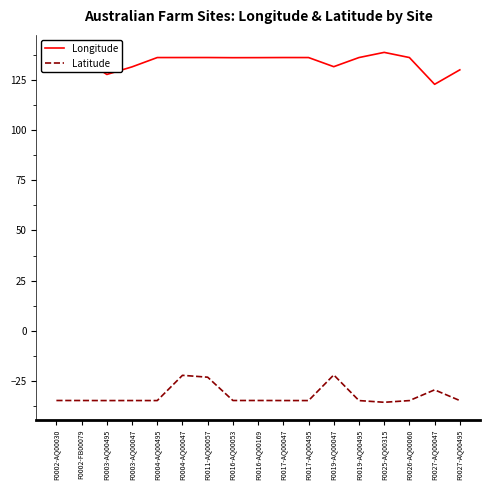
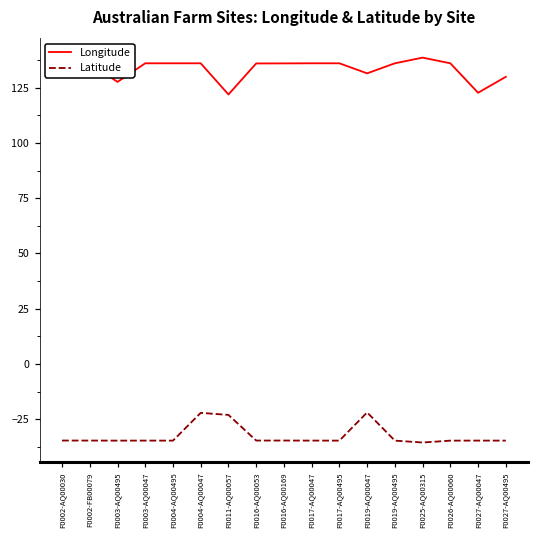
Longitude, F0003-AQ00047: 131 -> 136
Longitude, F0011-AQ00057: 136 -> 122
Latitude, F0027-AQ00047: -29 -> -35
